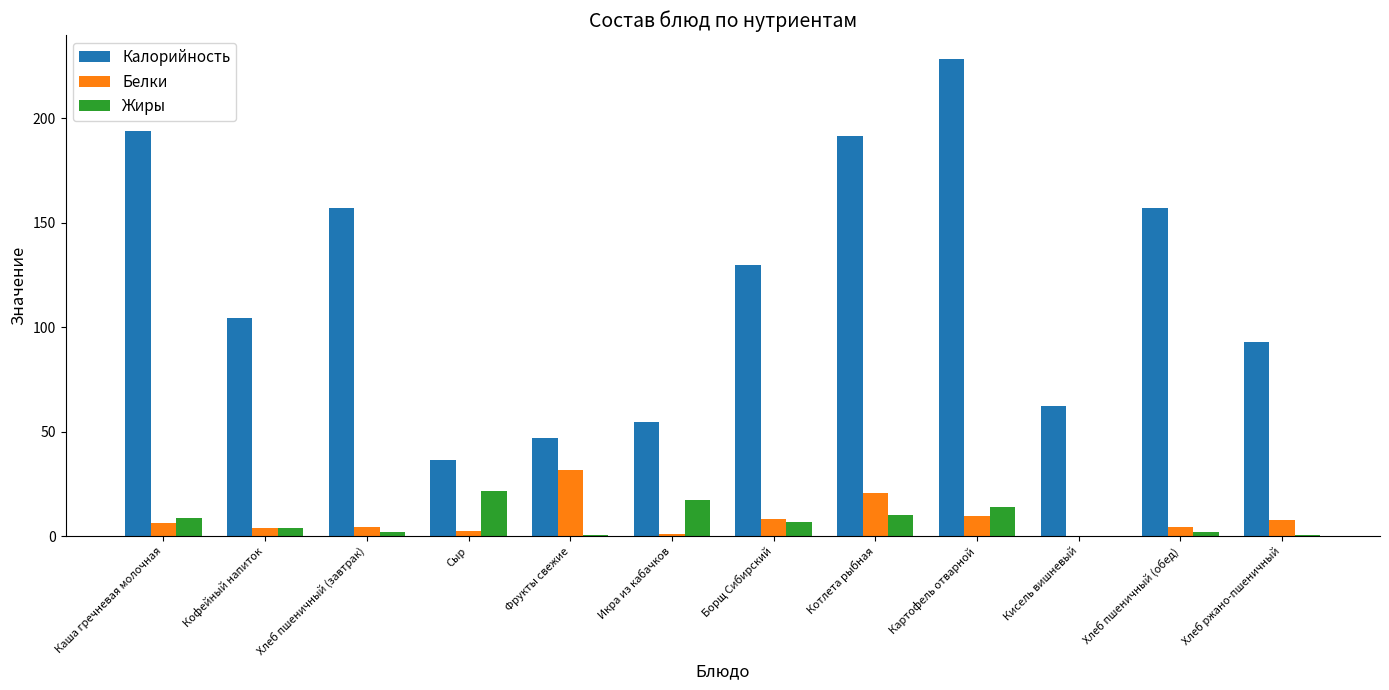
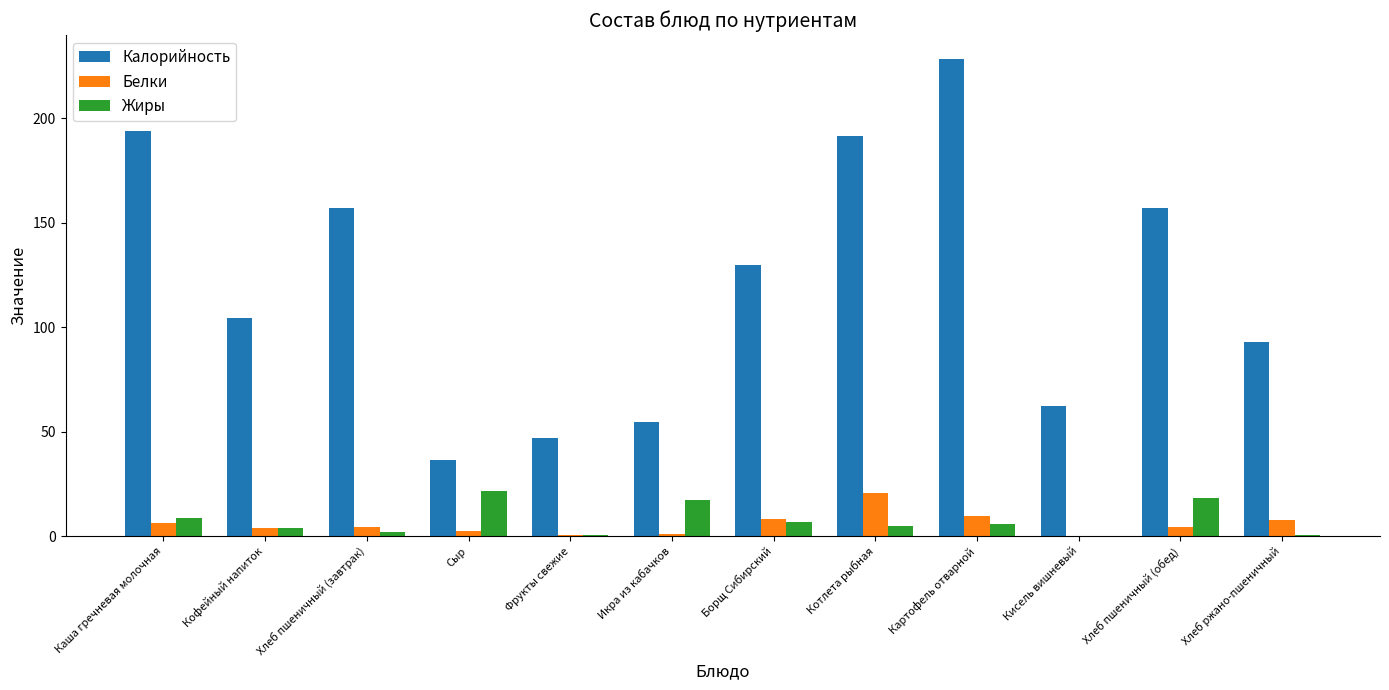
Белки, Фрукты свежие: 32 -> 0
Жиры, Котлета рыбная: 10 -> 5
Жиры, Картофель отварной: 14 -> 6
Жиры, Хлеб пшеничный (обед): 2 -> 18
